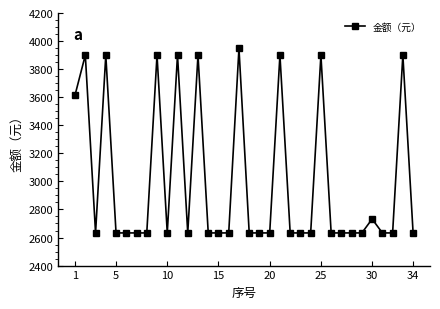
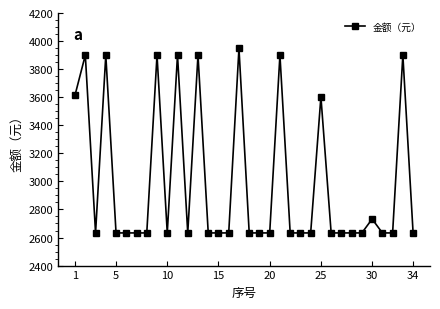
25: 3900 -> 3600
